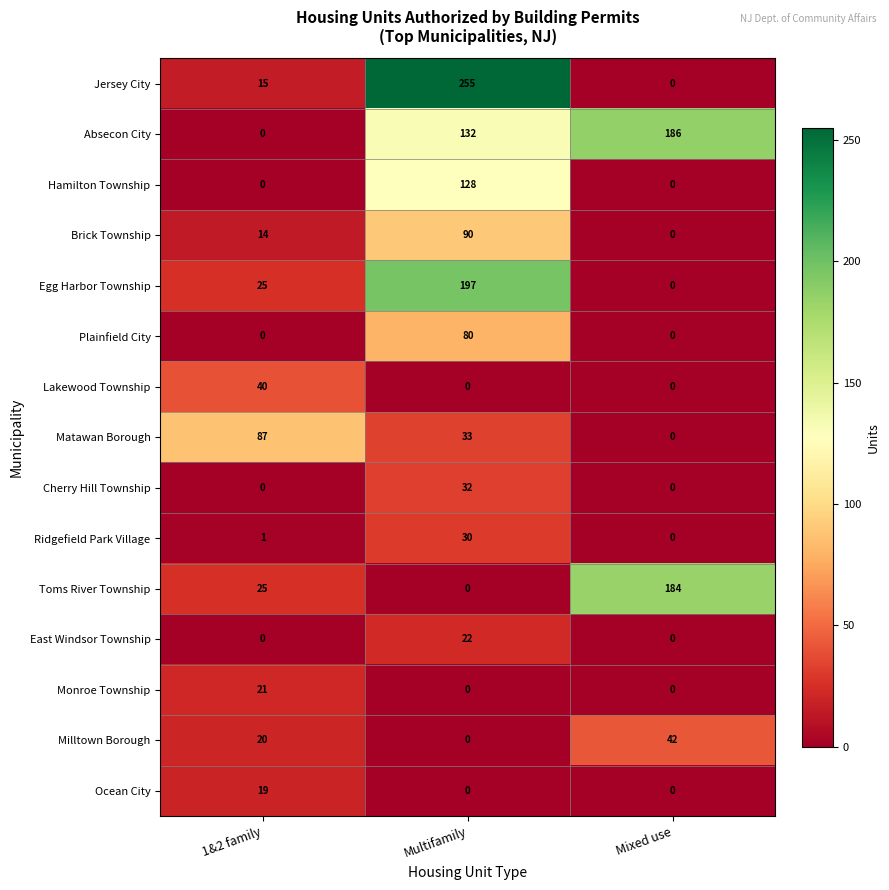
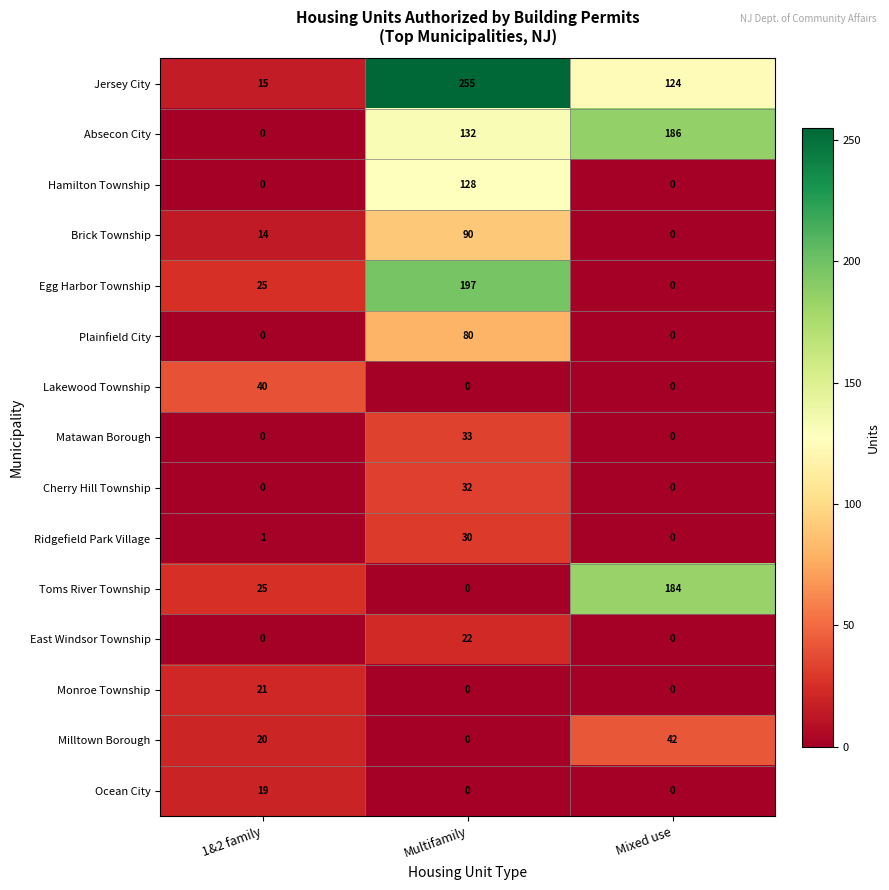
Jersey City, Mixed use: 0 -> 124
Matawan Borough, 1&2 family: 87 -> 0
